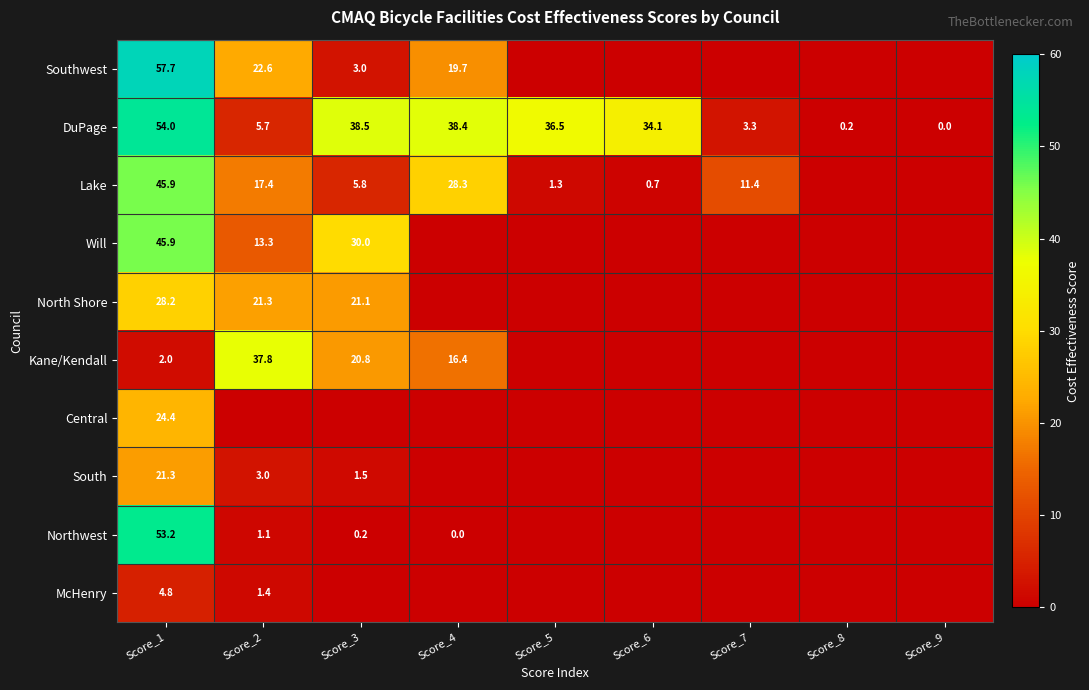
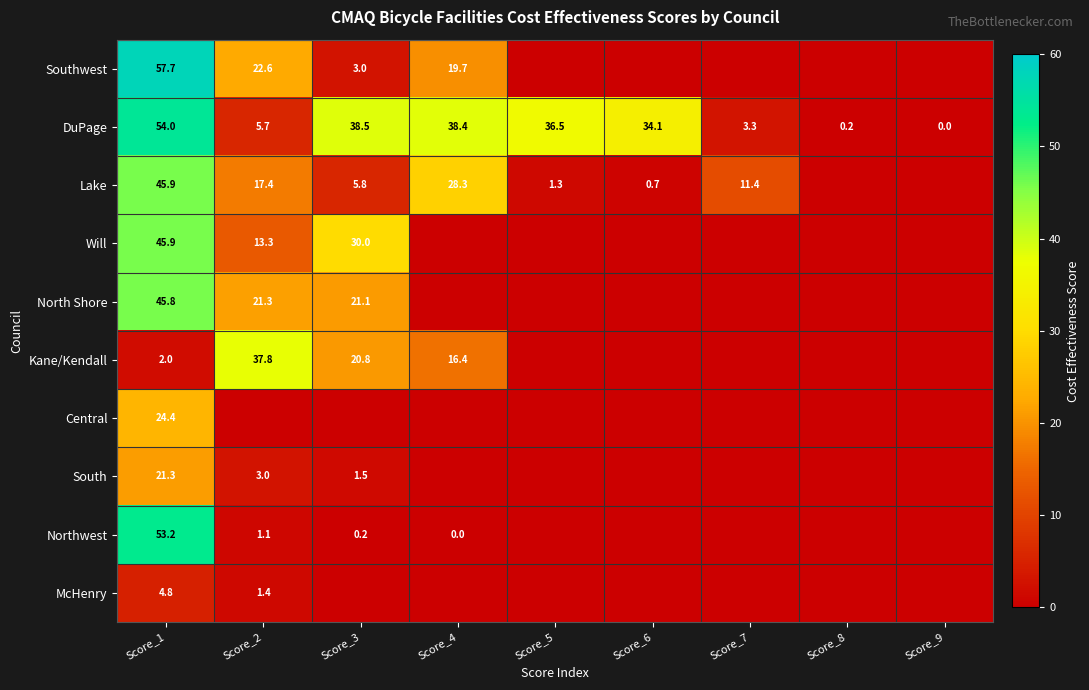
North Shore, Score_1: 28.2 -> 45.8
